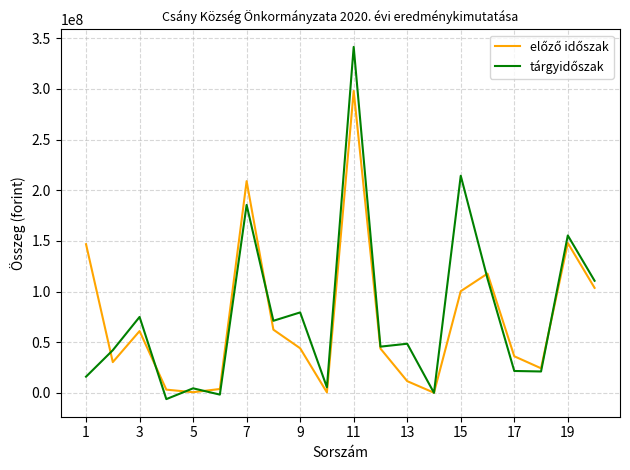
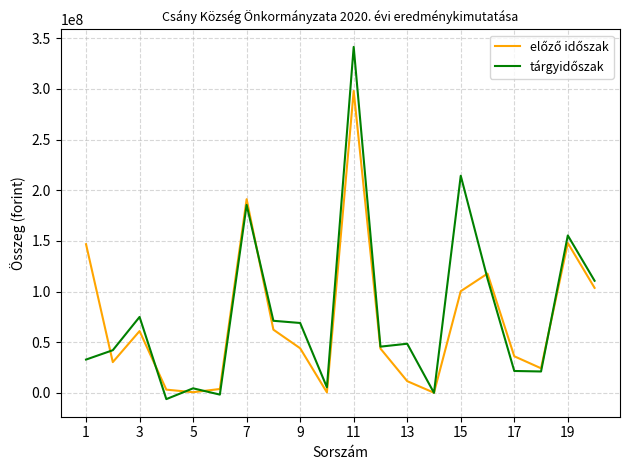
tárgyidőszak, 1: 16000000 -> 33000000
előző időszak, 7: 209000000 -> 191000000
tárgyidőszak, 9: 79000000 -> 69000000
